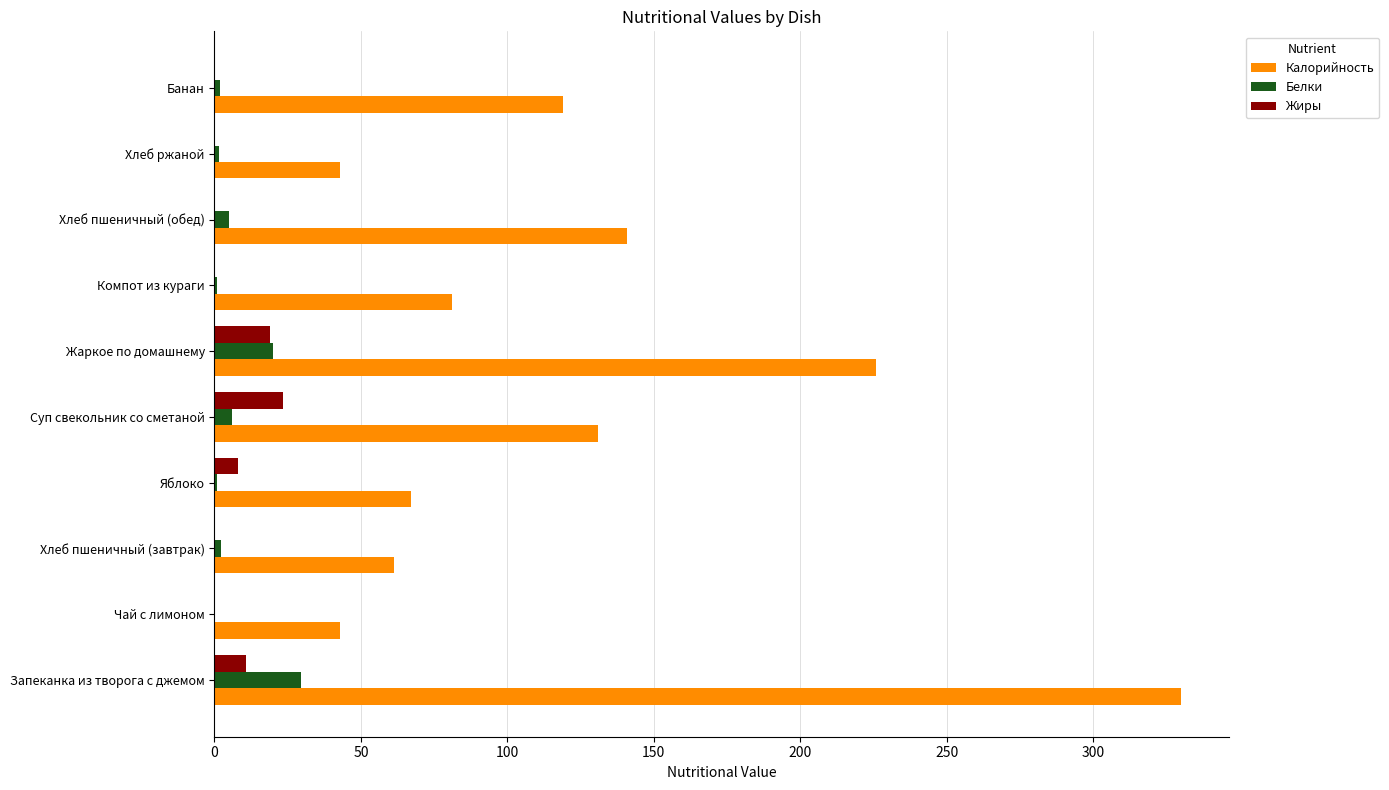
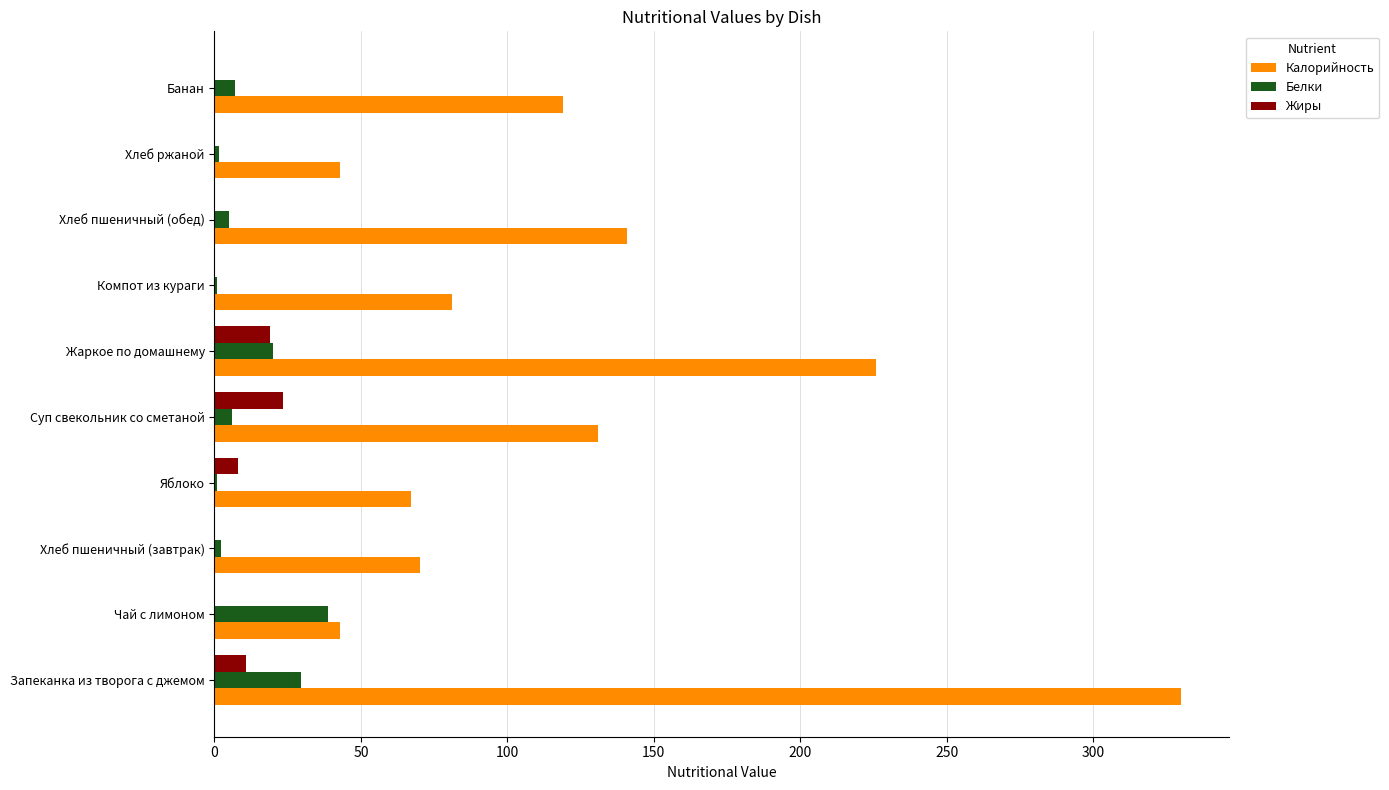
Белки, Банан: 2 -> 7
Калорийность, Хлеб пшеничный (завтрак): 61 -> 70
Белки, Чай с лимоном: 0 -> 39
